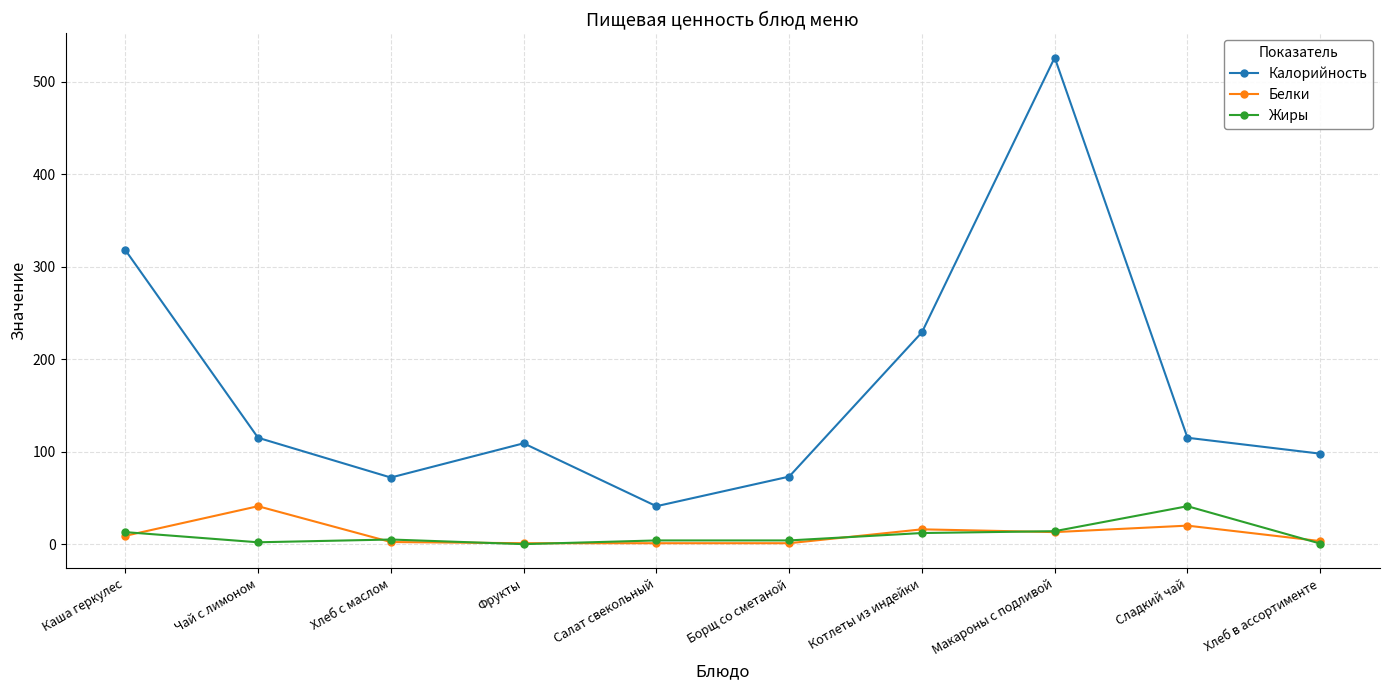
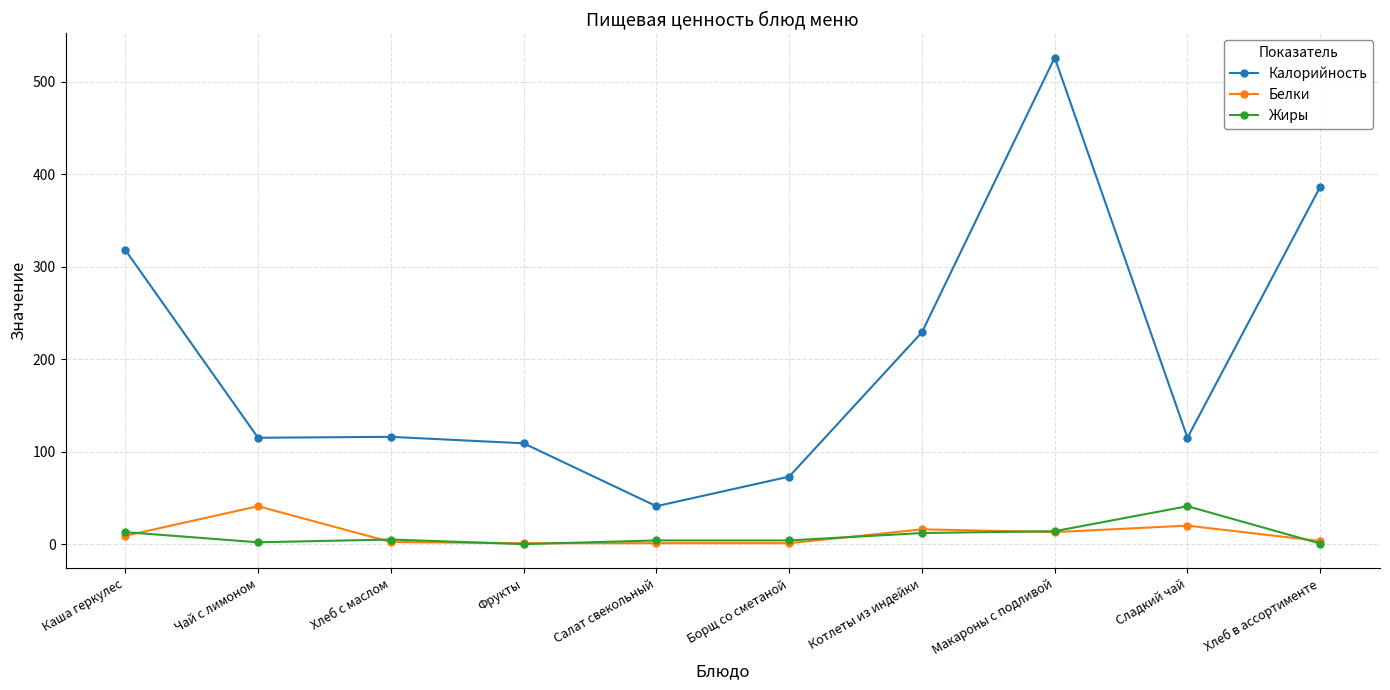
Калорийность, Хлеб с маслом: 70 -> 120
Калорийность, Хлеб в ассортименте: 100 -> 390
